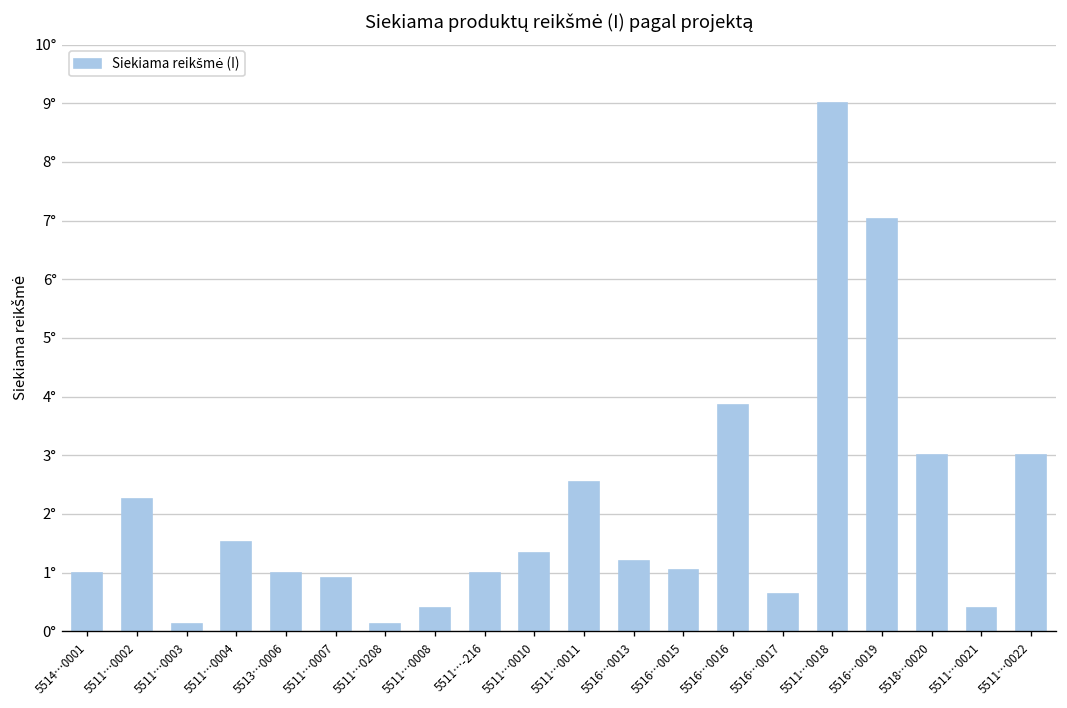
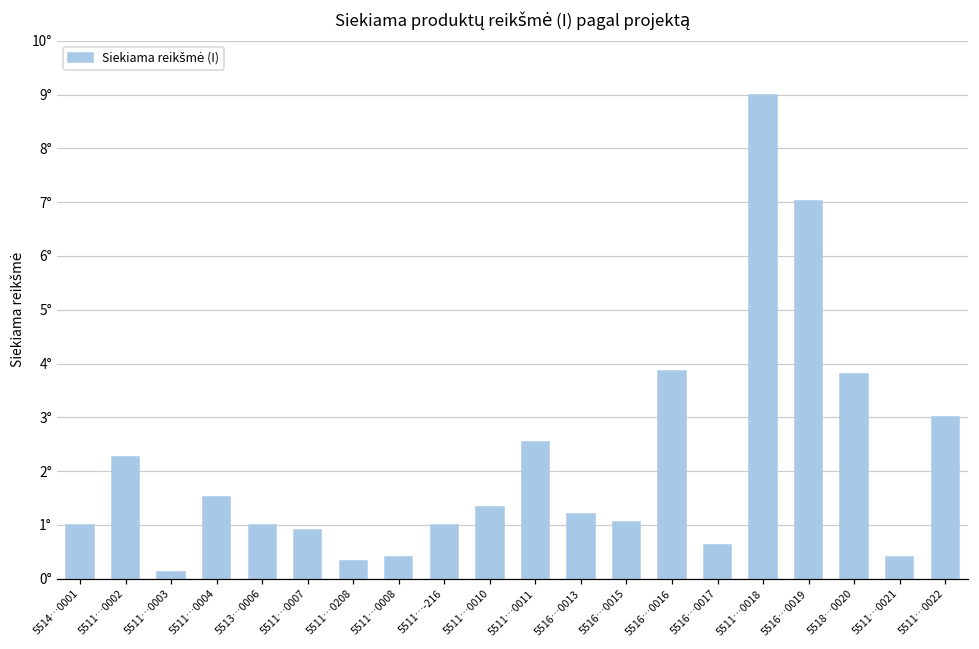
5511…0208: 0.1° -> 0.3°
5518…0020: 3.0° -> 3.8°
